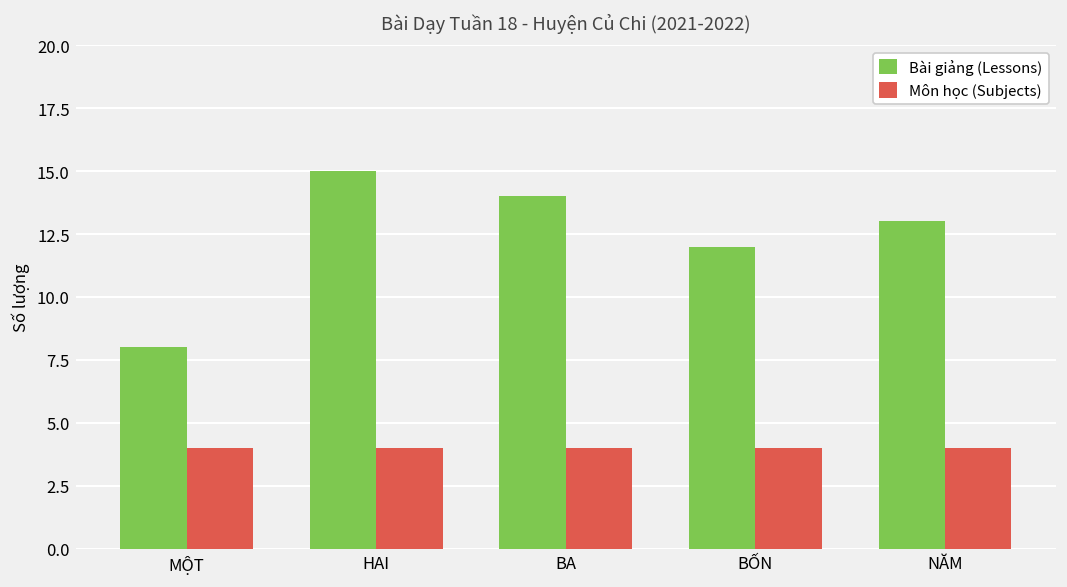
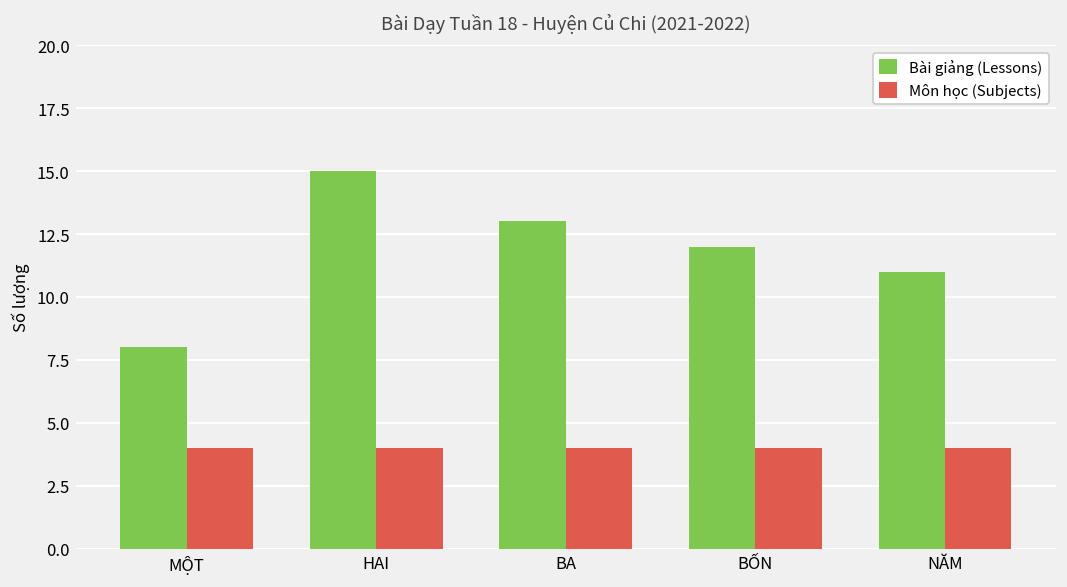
Bài giảng (Lessons), BA: 14 -> 13
Bài giảng (Lessons), NĂM: 13 -> 11
